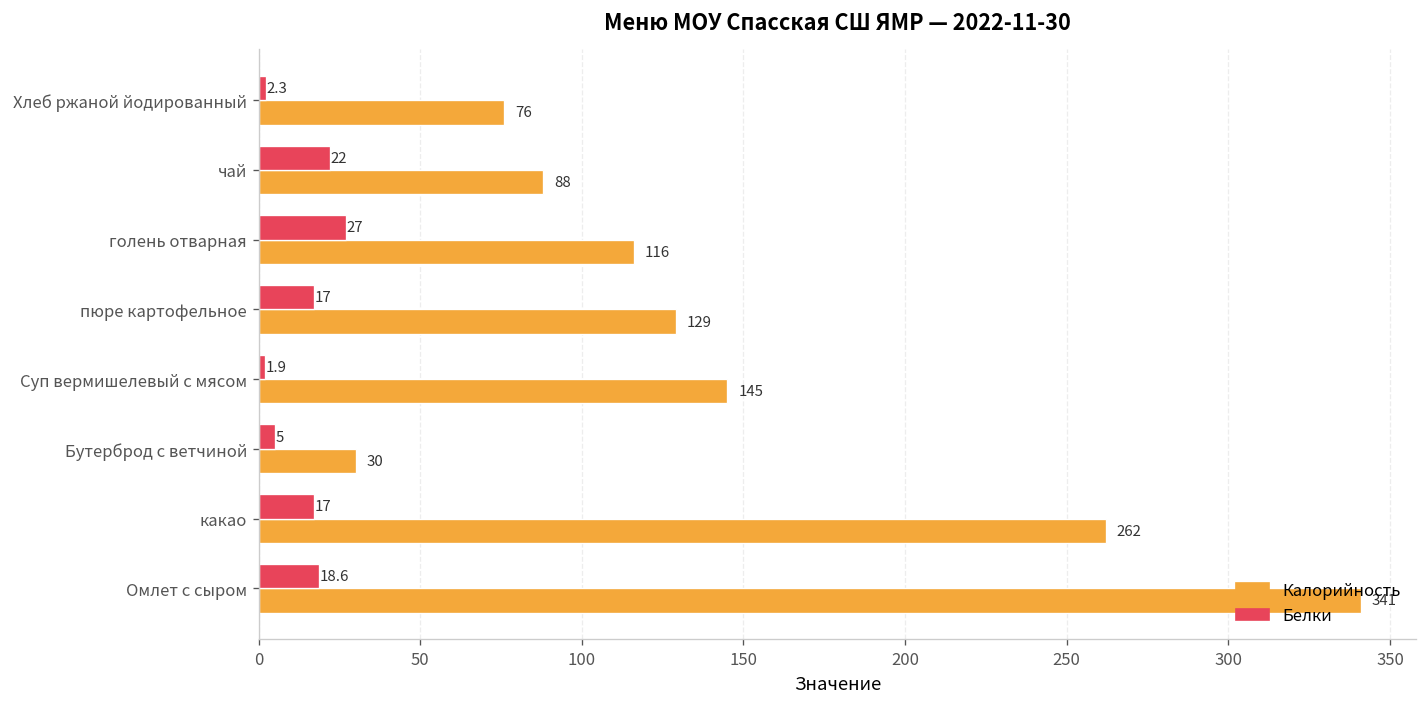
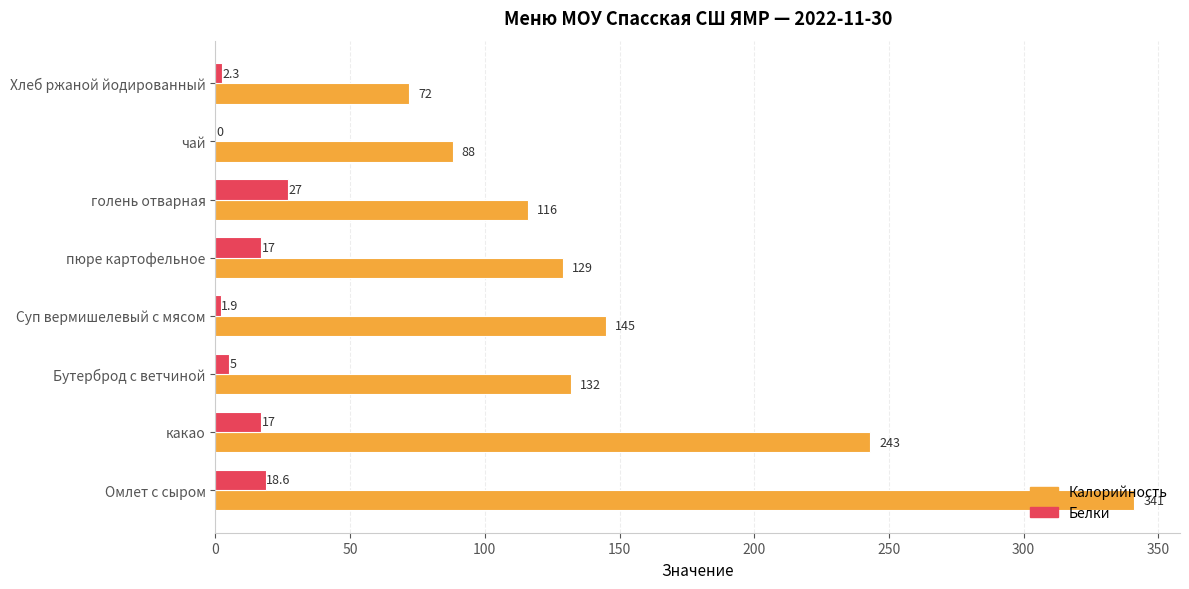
Калорийность, Хлеб ржаной йодированный: 76 -> 72
Белки, чай: 22 -> 0
Калорийность, Бутерброд с ветчиной: 30 -> 132
Калорийность, какао: 262 -> 243
